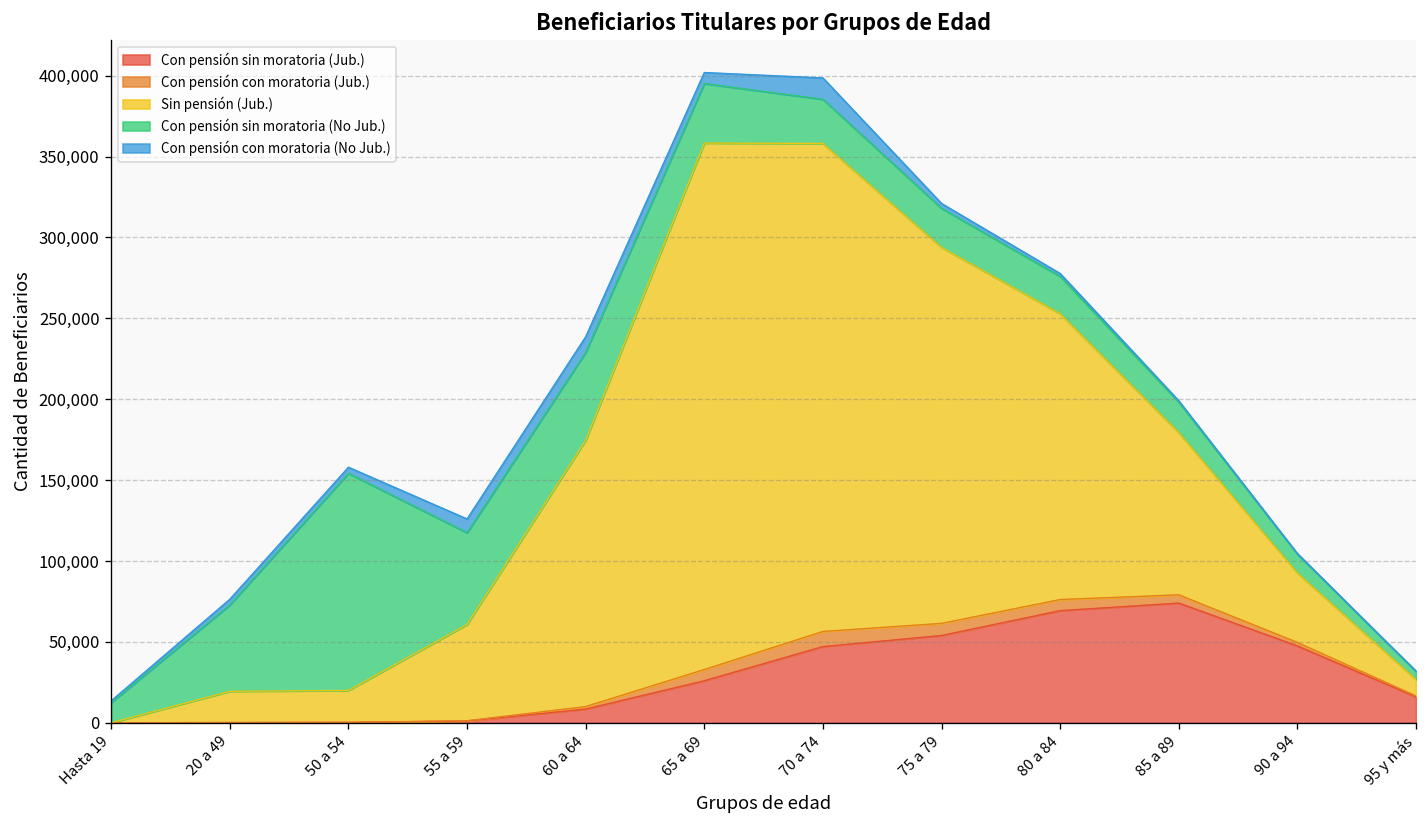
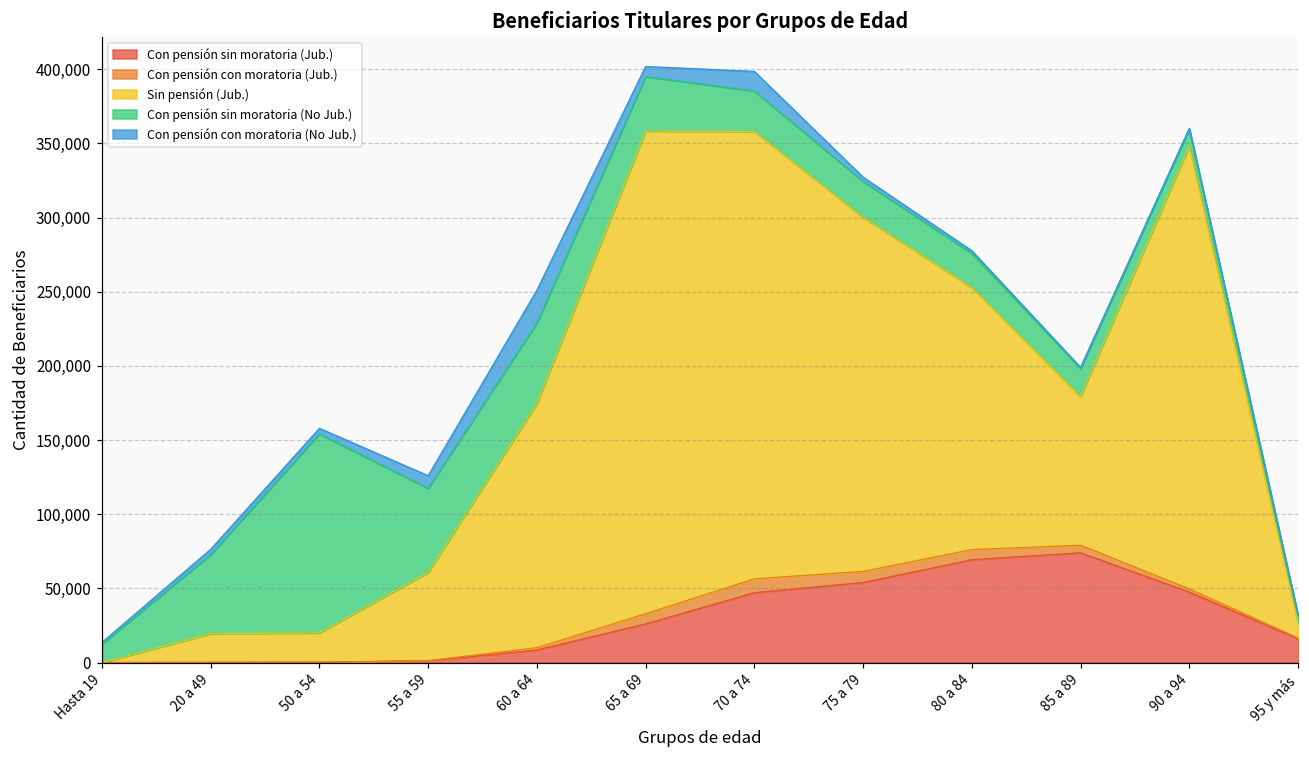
Con pensión con moratoria (No Jub.), 60 a 64: 10,000 -> 22,000
Sin pensión (Jub.), 75 a 79: 232,000 -> 239,000
Sin pensión (Jub.), 90 a 94: 43,000 -> 299,000
